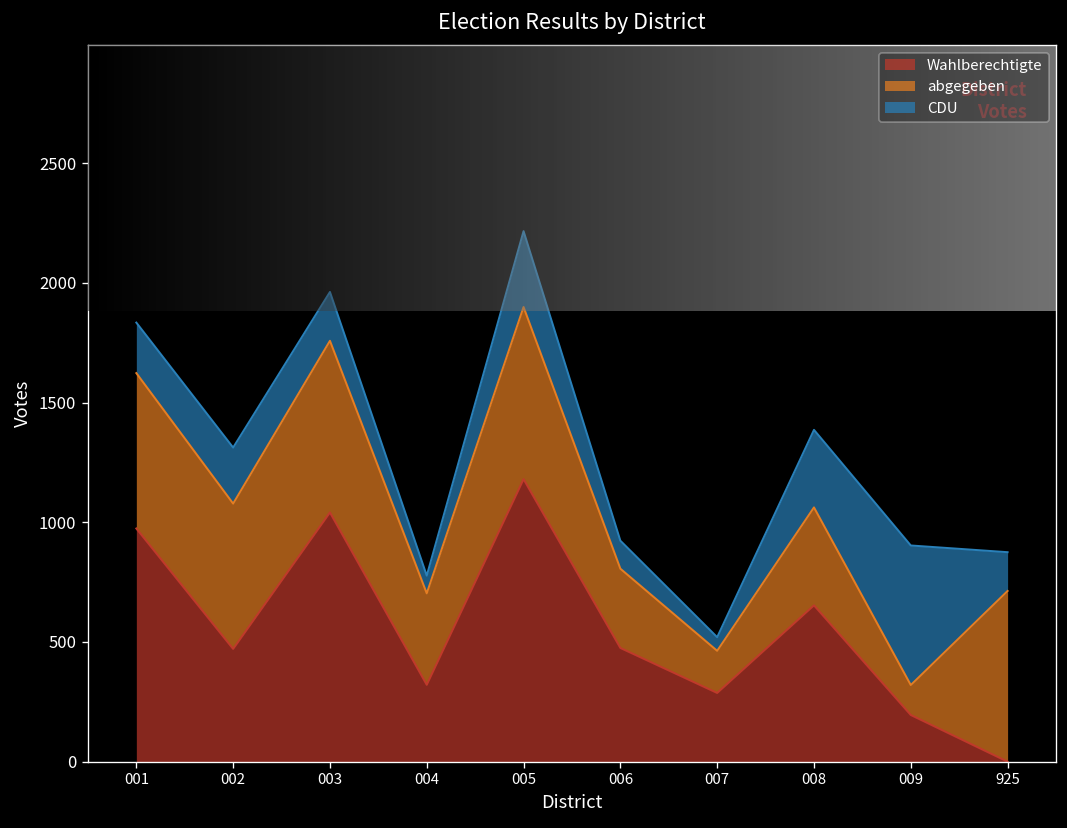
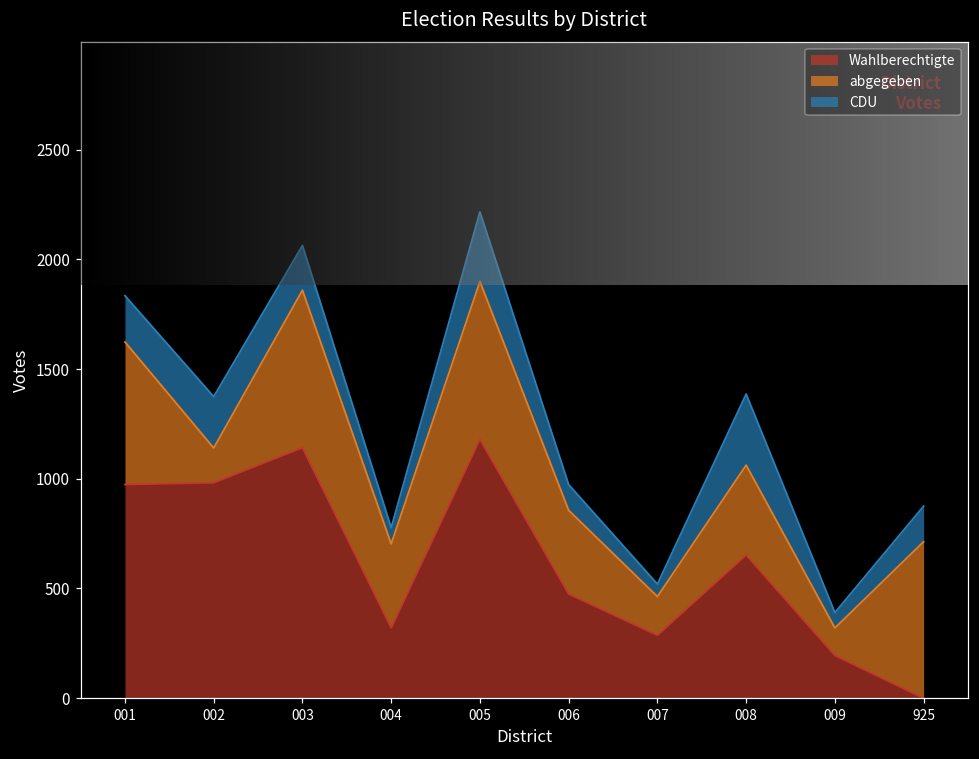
Wahlberechtigte, 002: 470 -> 980
abgegeben, 002: 610 -> 160
Wahlberechtigte, 003: 1040 -> 1140
abgegeben, 006: 330 -> 380
CDU, 009: 580 -> 70
